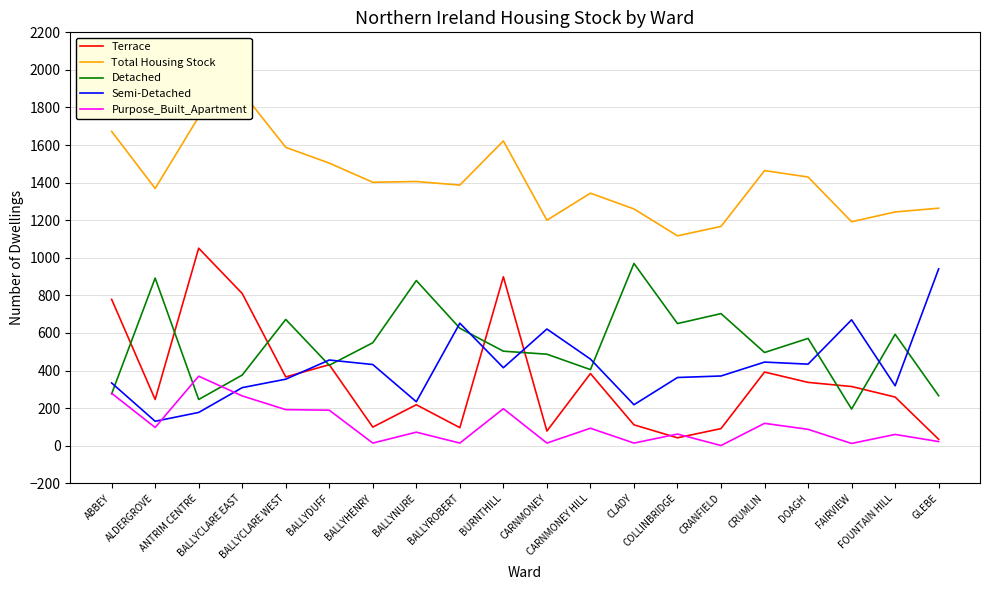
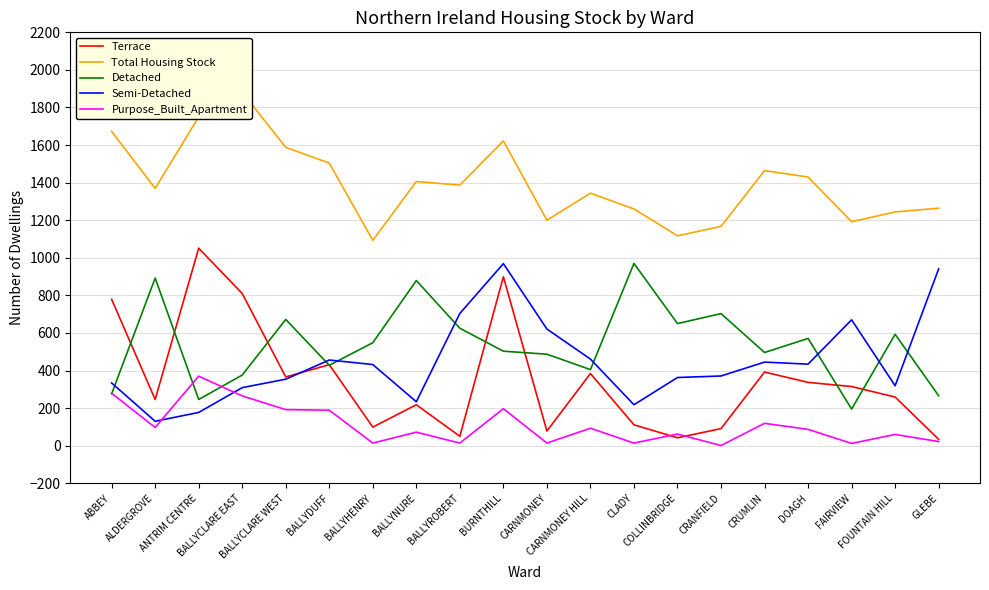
Total Housing Stock, BALLYHENRY: 1400 -> 1090
Terrace, BALLYROBERT: 100 -> 50
Semi-Detached, BALLYROBERT: 650 -> 700
Semi-Detached, BURNTHILL: 420 -> 970
